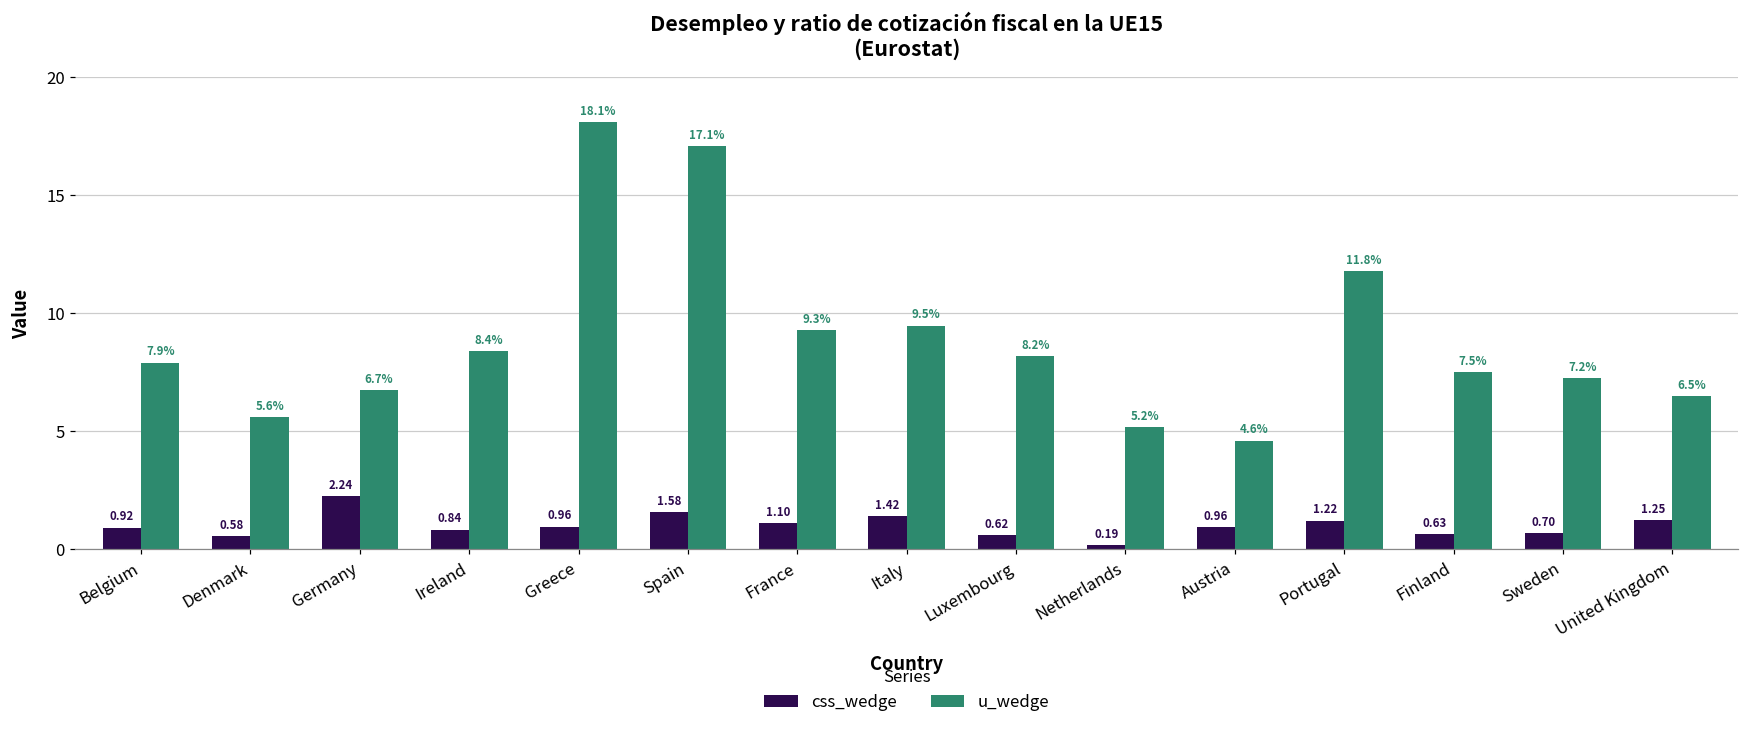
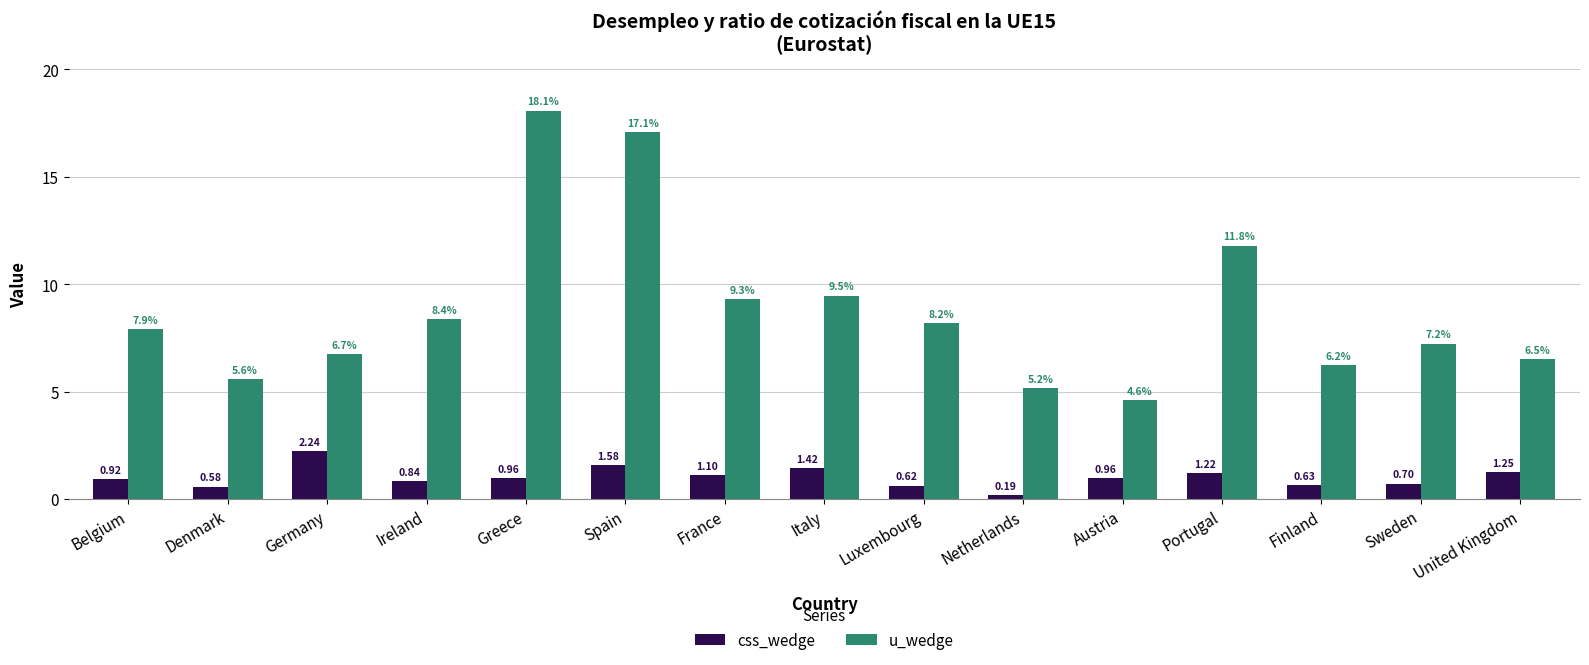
u_wedge, Finland: 7.5% -> 6.2%
